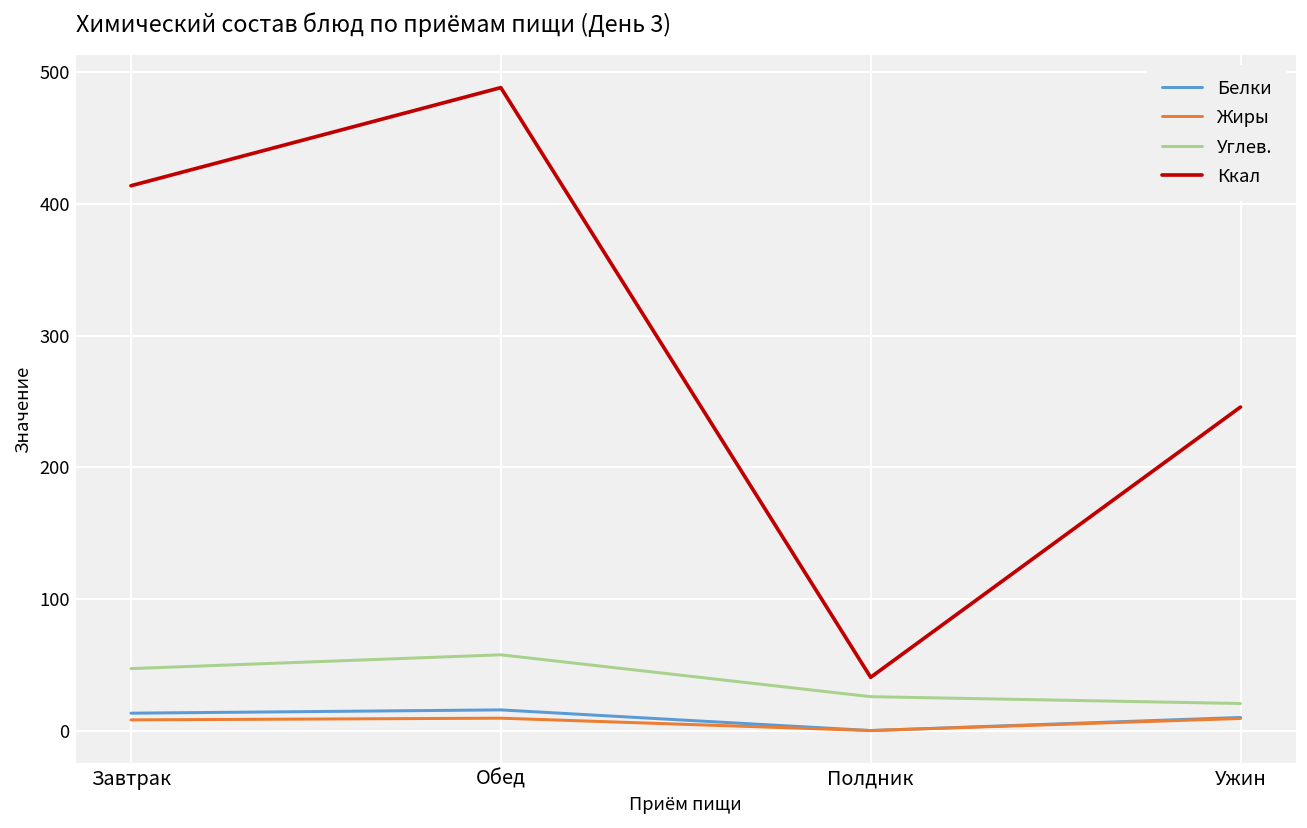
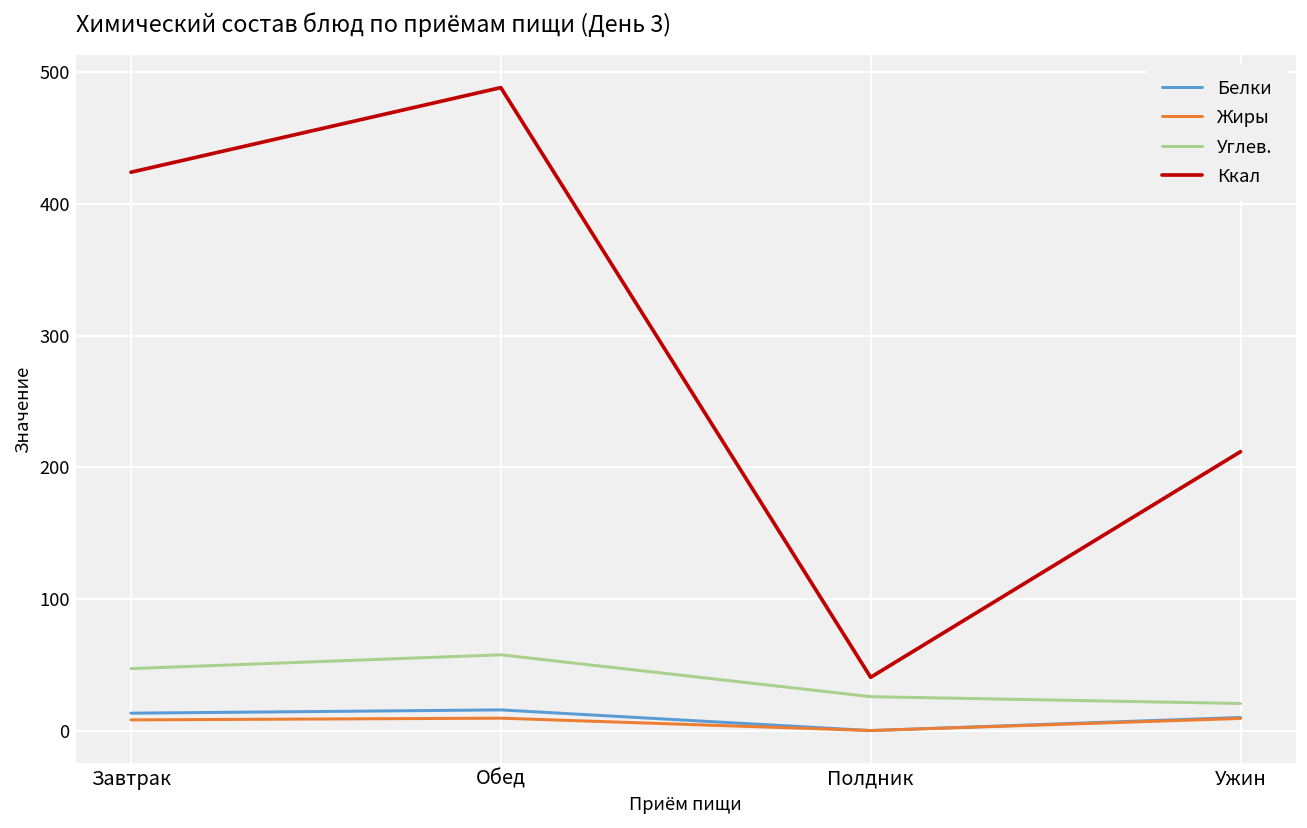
Ккал, Завтрак: 414 -> 424
Ккал, Ужин: 246 -> 212
